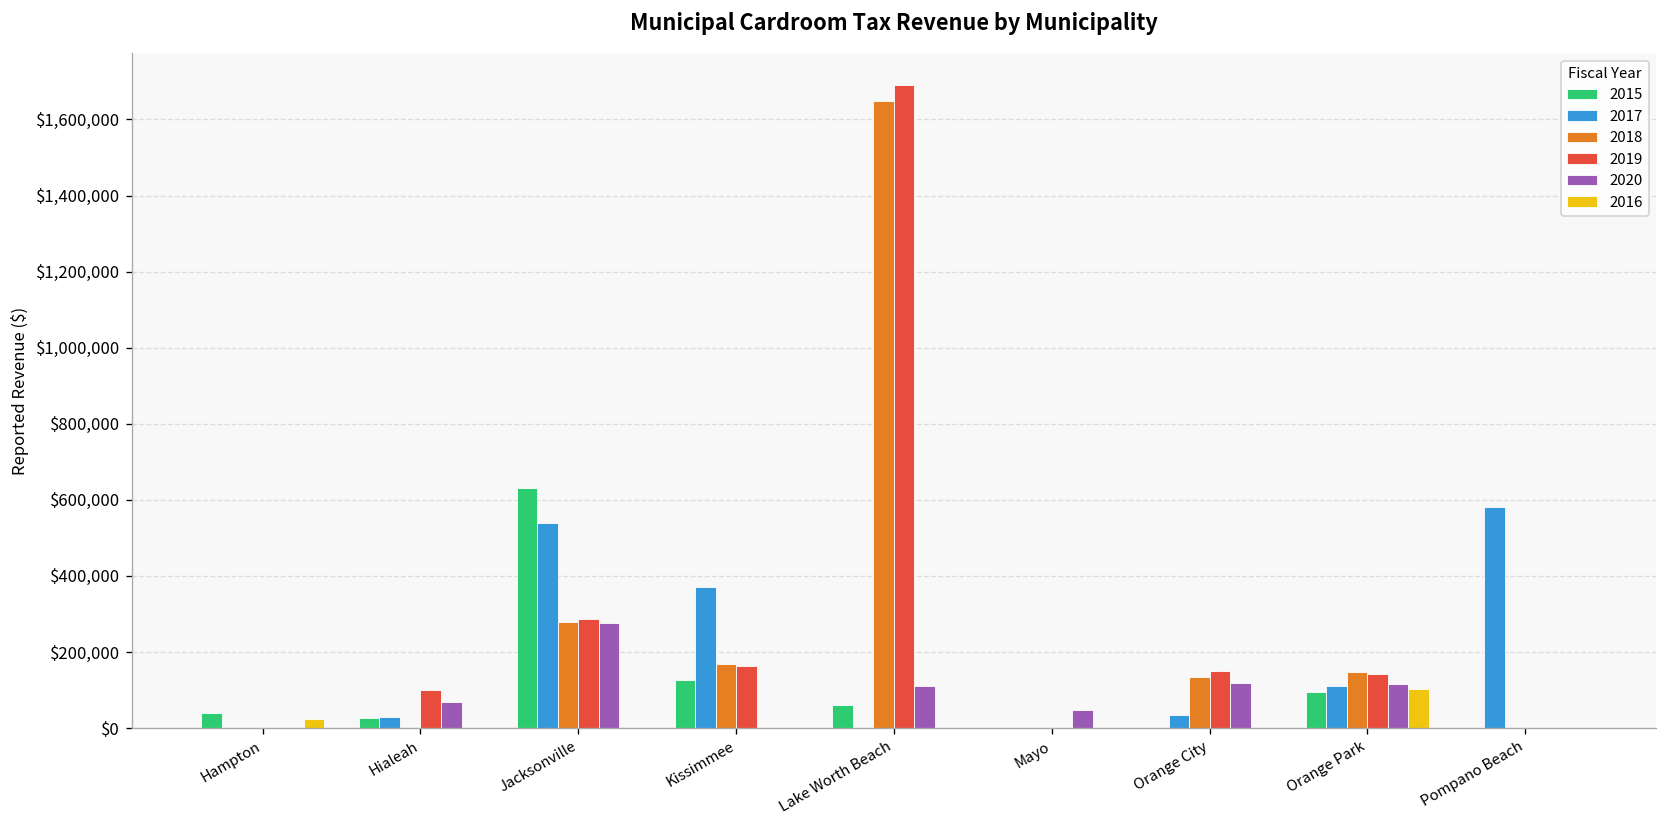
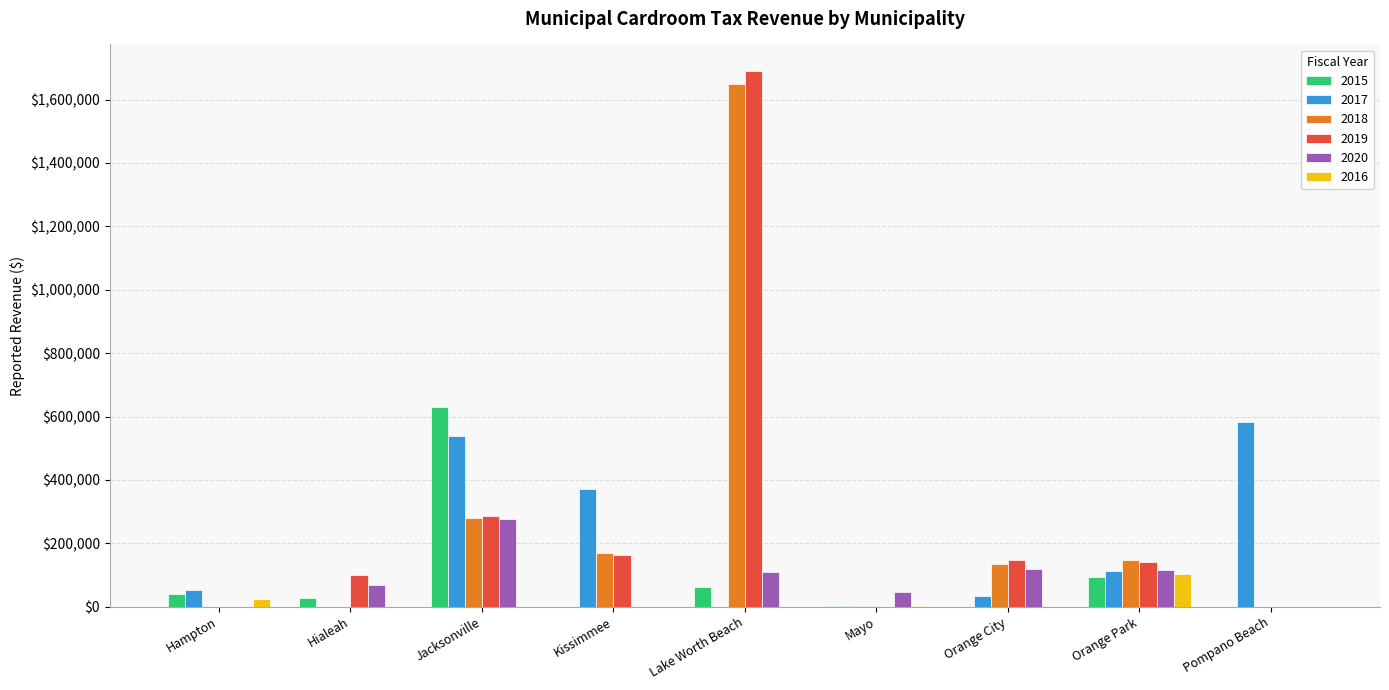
2017, Hampton: $0 -> $50,000
2017, Hialeah: $30,000 -> $0
2015, Kissimmee: $130,000 -> $0
